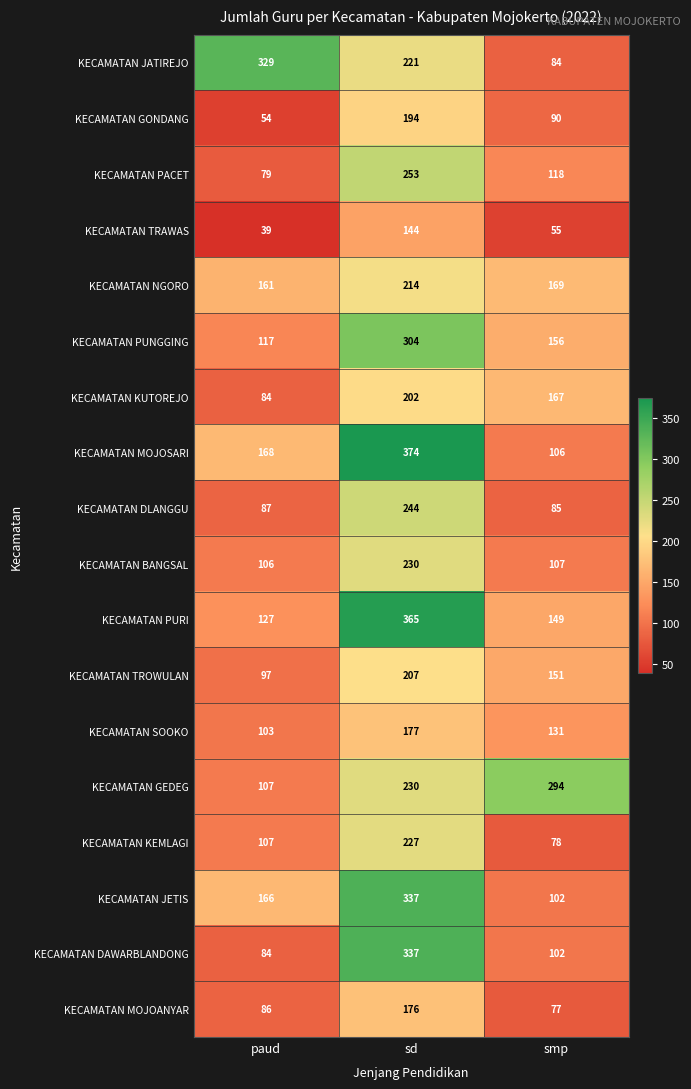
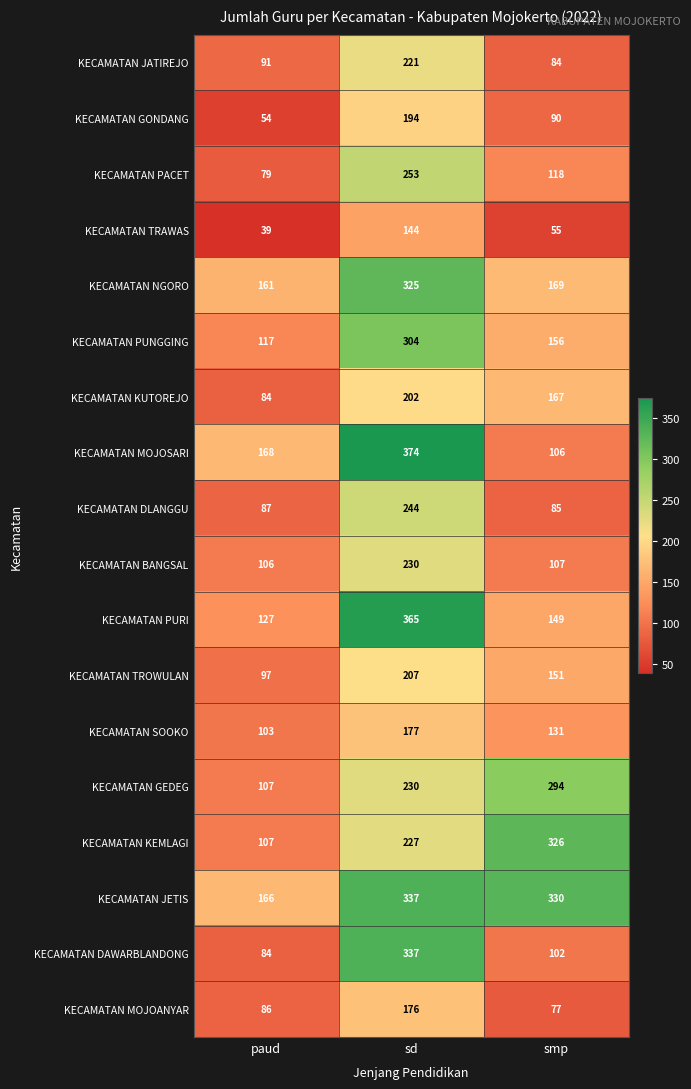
KECAMATAN JATIREJO, paud: 329 -> 91
KECAMATAN NGORO, sd: 214 -> 325
KECAMATAN KEMLAGI, smp: 78 -> 326
KECAMATAN JETIS, smp: 102 -> 330
